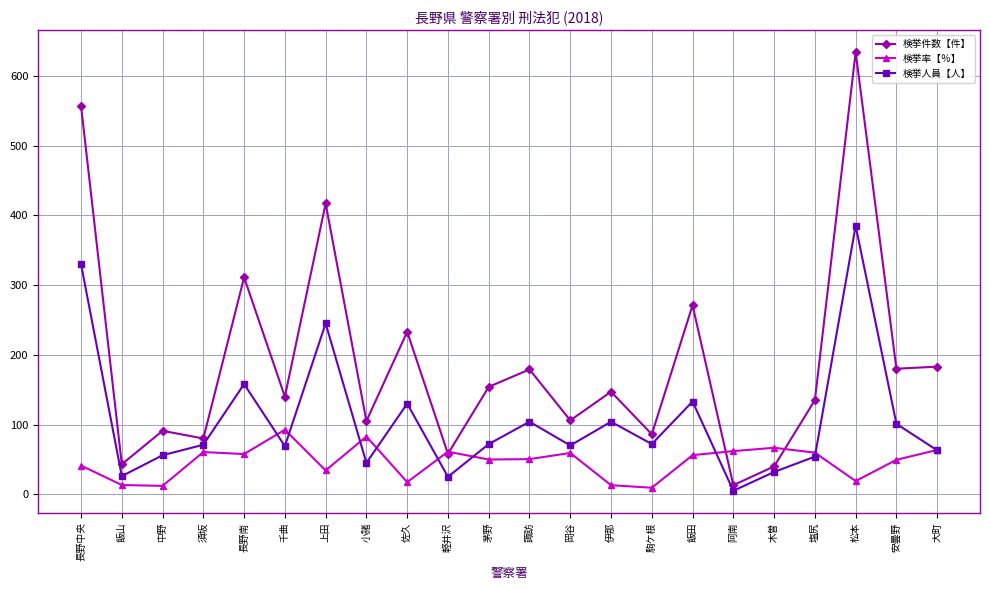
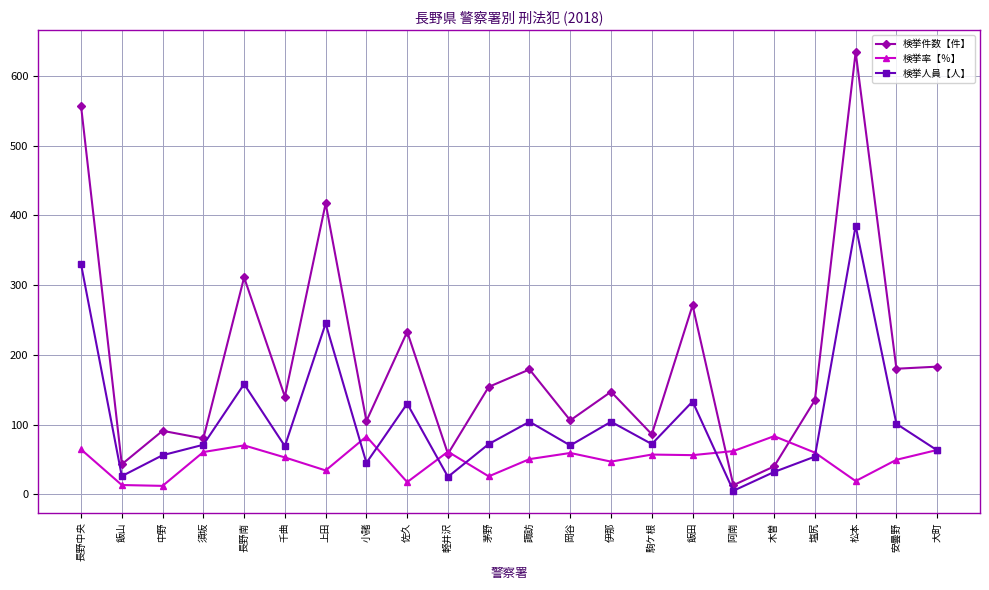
検挙率【％】, 長野中央: 40 -> 60
検挙率【％】, 長野南: 60 -> 70
検挙率【％】, 千曲: 90 -> 50
検挙率【％】, 茅野: 50 -> 30
検挙率【％】, 伊那: 10 -> 50
検挙率【％】, 駒ケ根: 10 -> 60
検挙率【％】, 木曽: 70 -> 80
